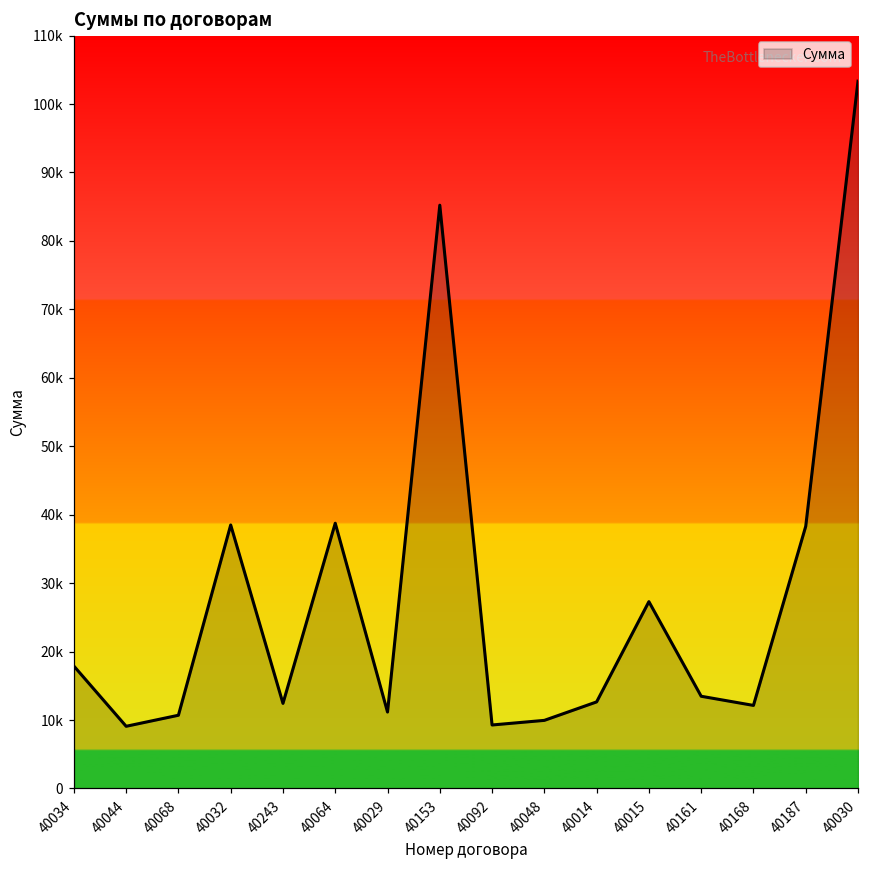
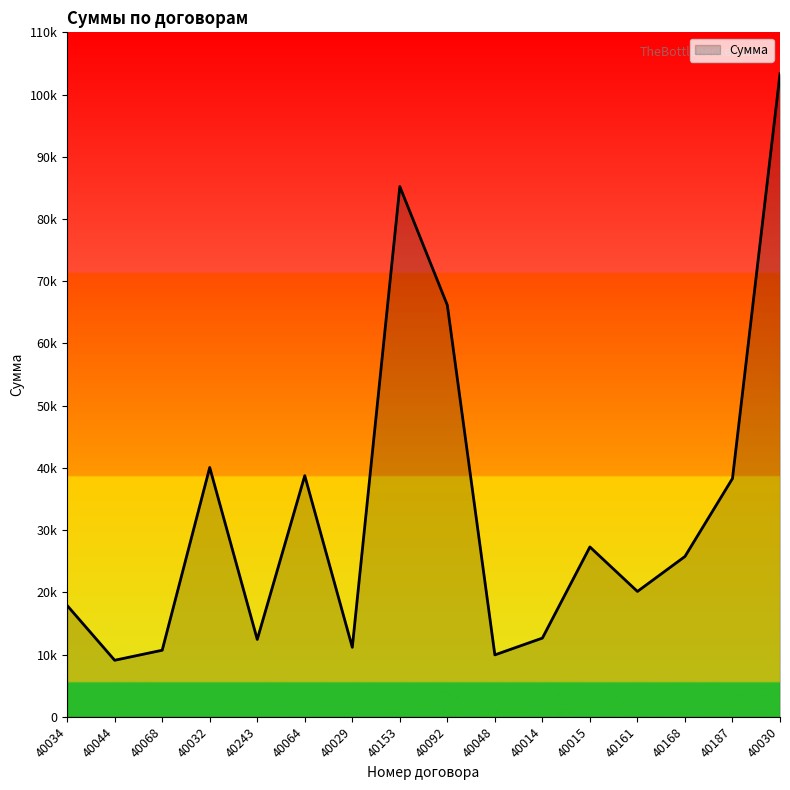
40032: 38000 -> 40000
40092: 9000 -> 66000
40161: 13000 -> 20000
40168: 12000 -> 26000
